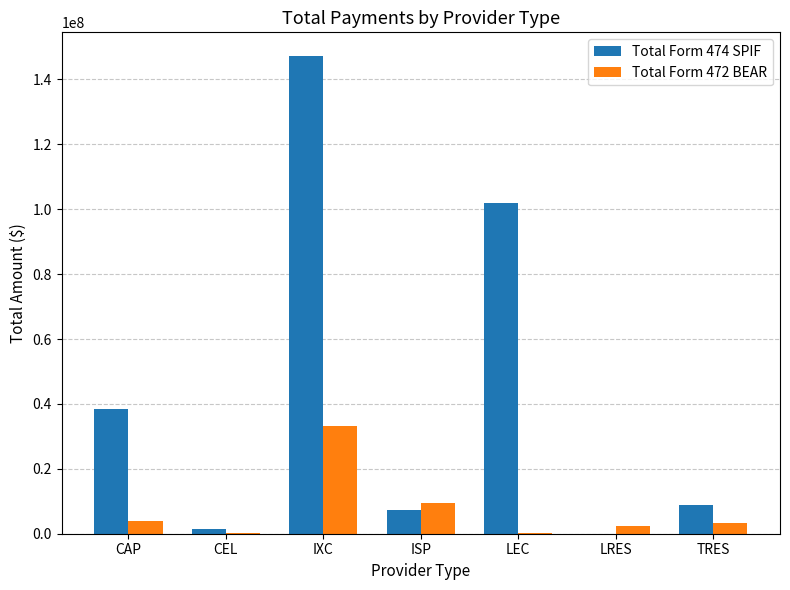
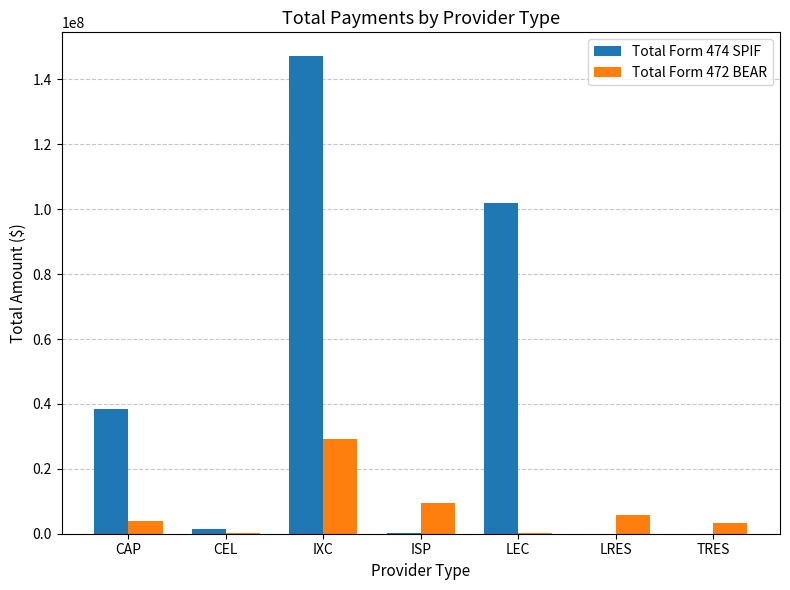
Total Form 472 BEAR, IXC: 33000000 -> 29000000
Total Form 474 SPIF, ISP: 7000000 -> 0
Total Form 472 BEAR, LRES: 2000000 -> 6000000
Total Form 474 SPIF, TRES: 9000000 -> 0
